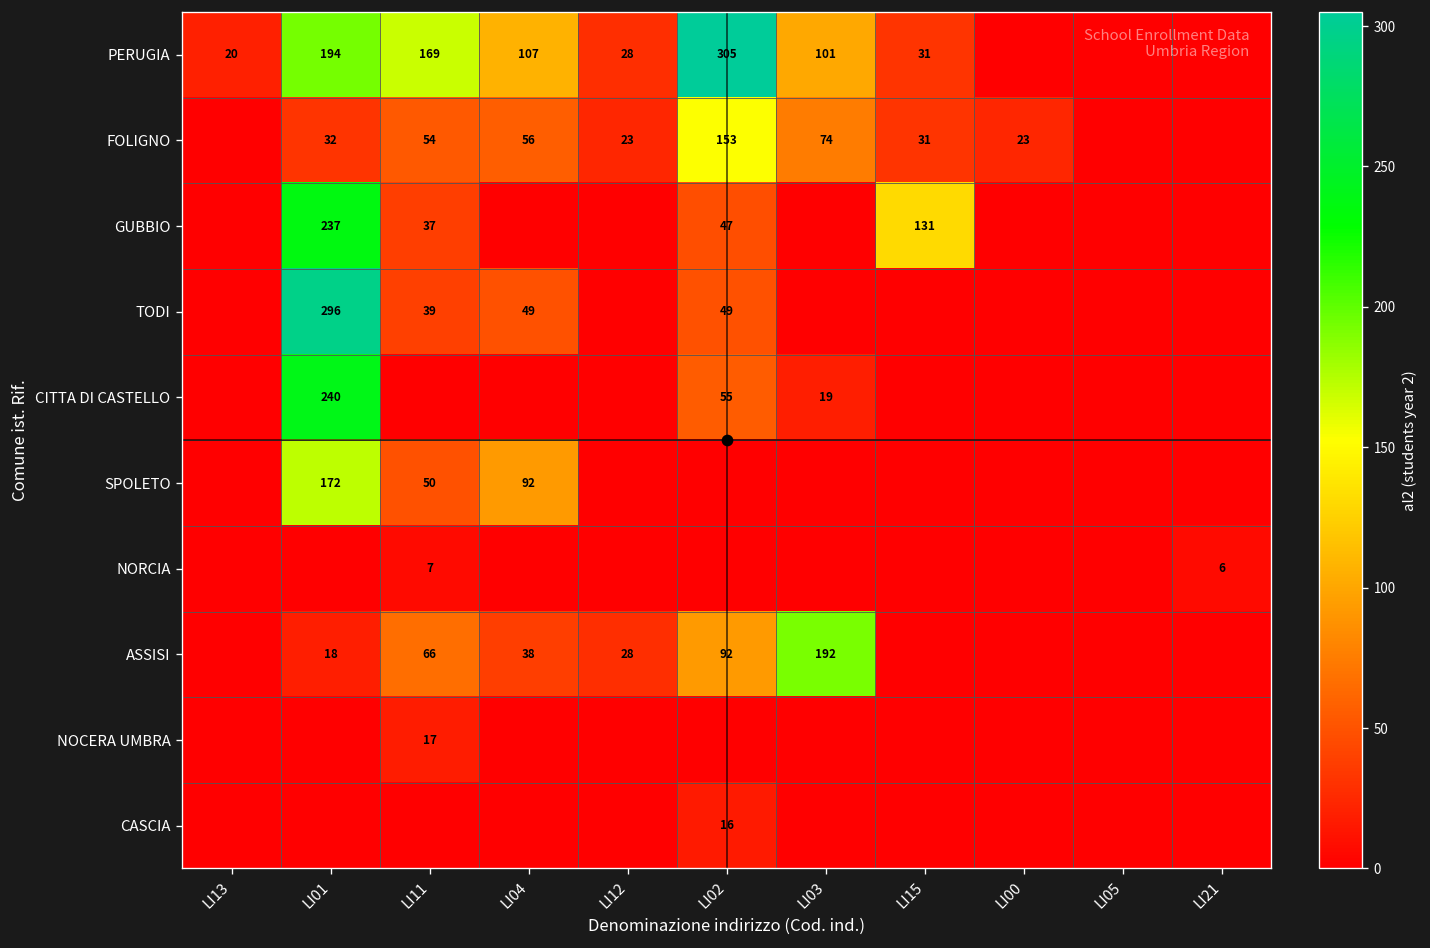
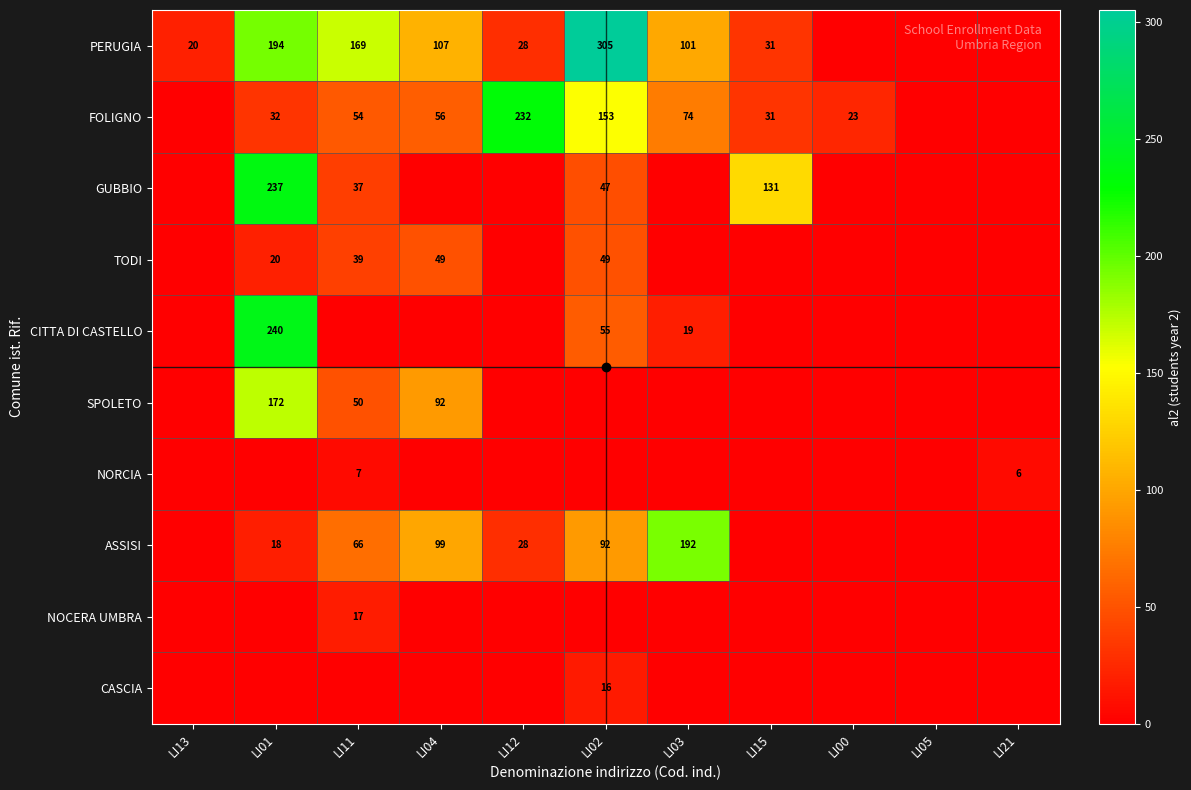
FOLIGNO, LI12: 23 -> 232
TODI, LI01: 296 -> 20
ASSISI, LI04: 38 -> 99
